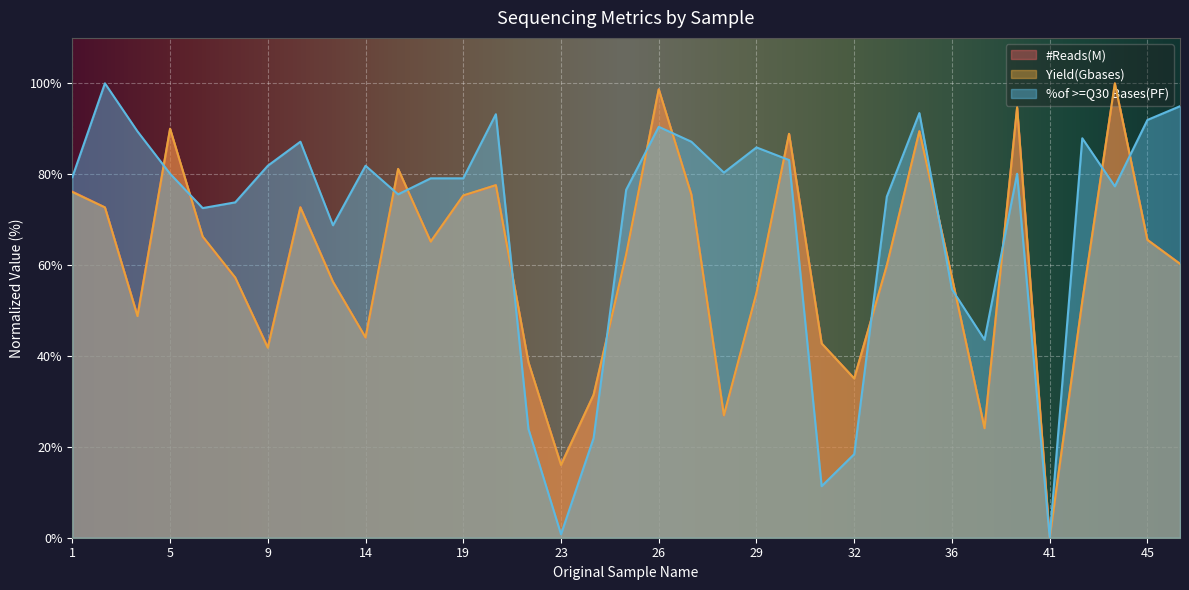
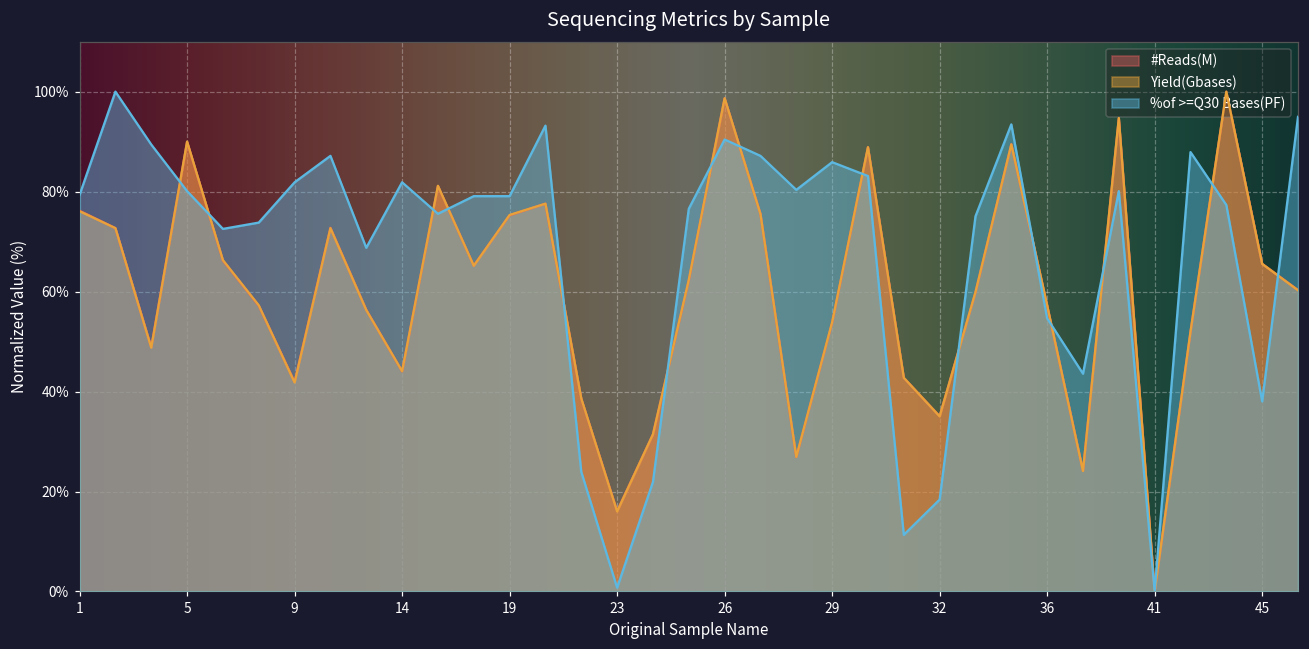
%of >=Q30 Bases(PF), 45: 92% -> 38%
